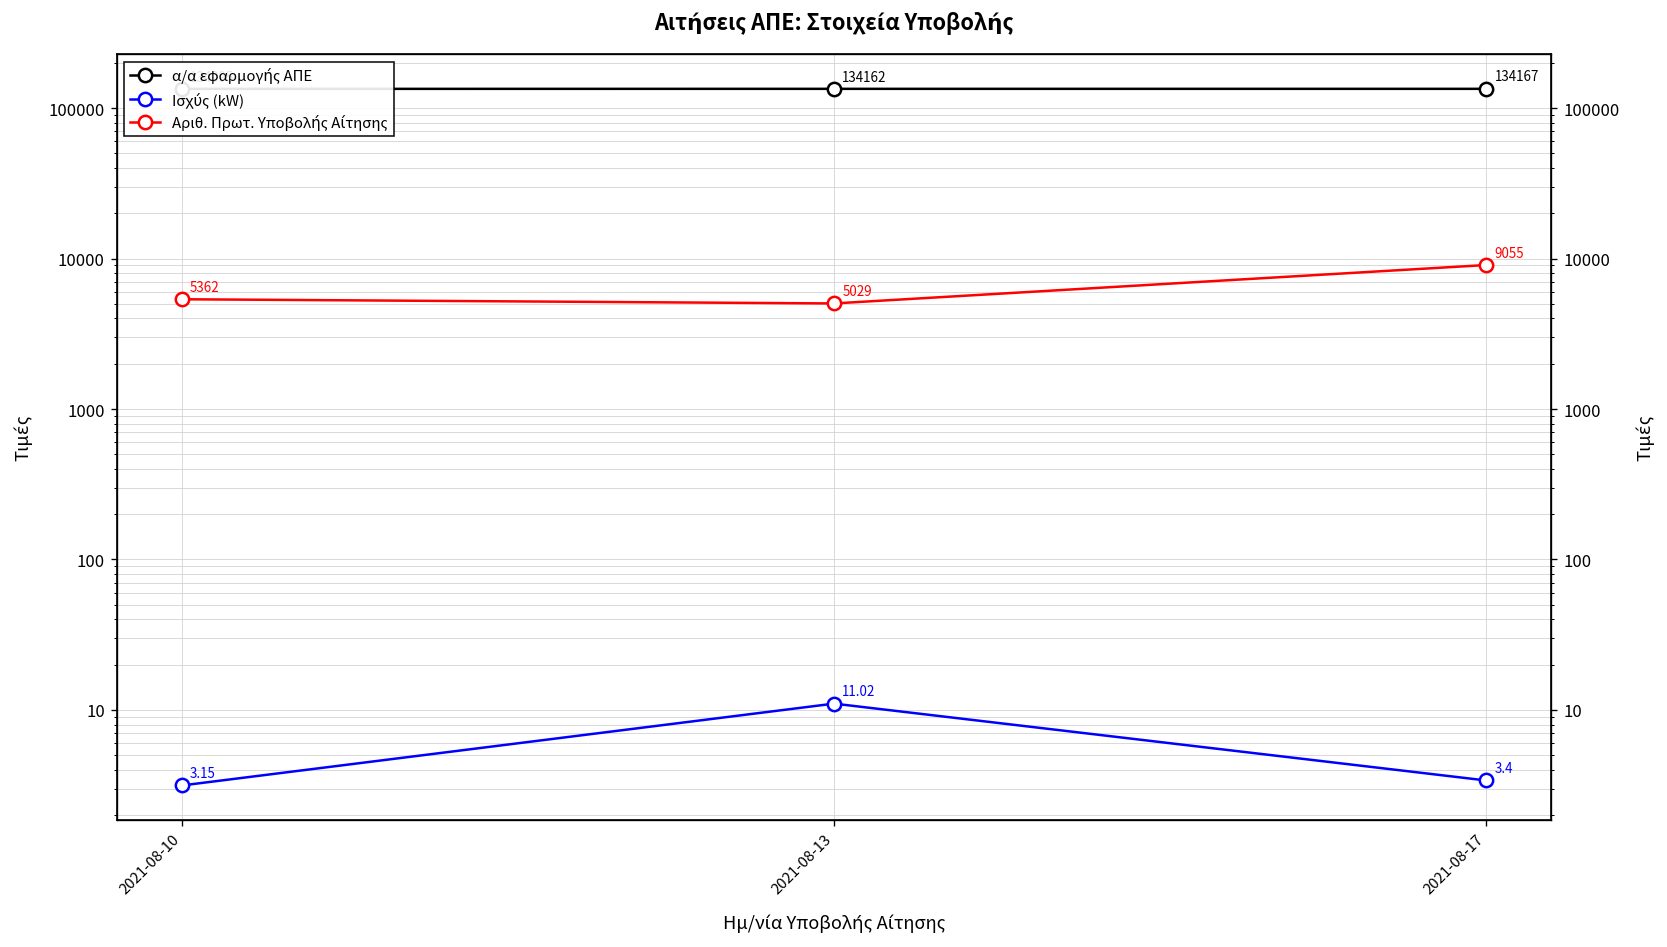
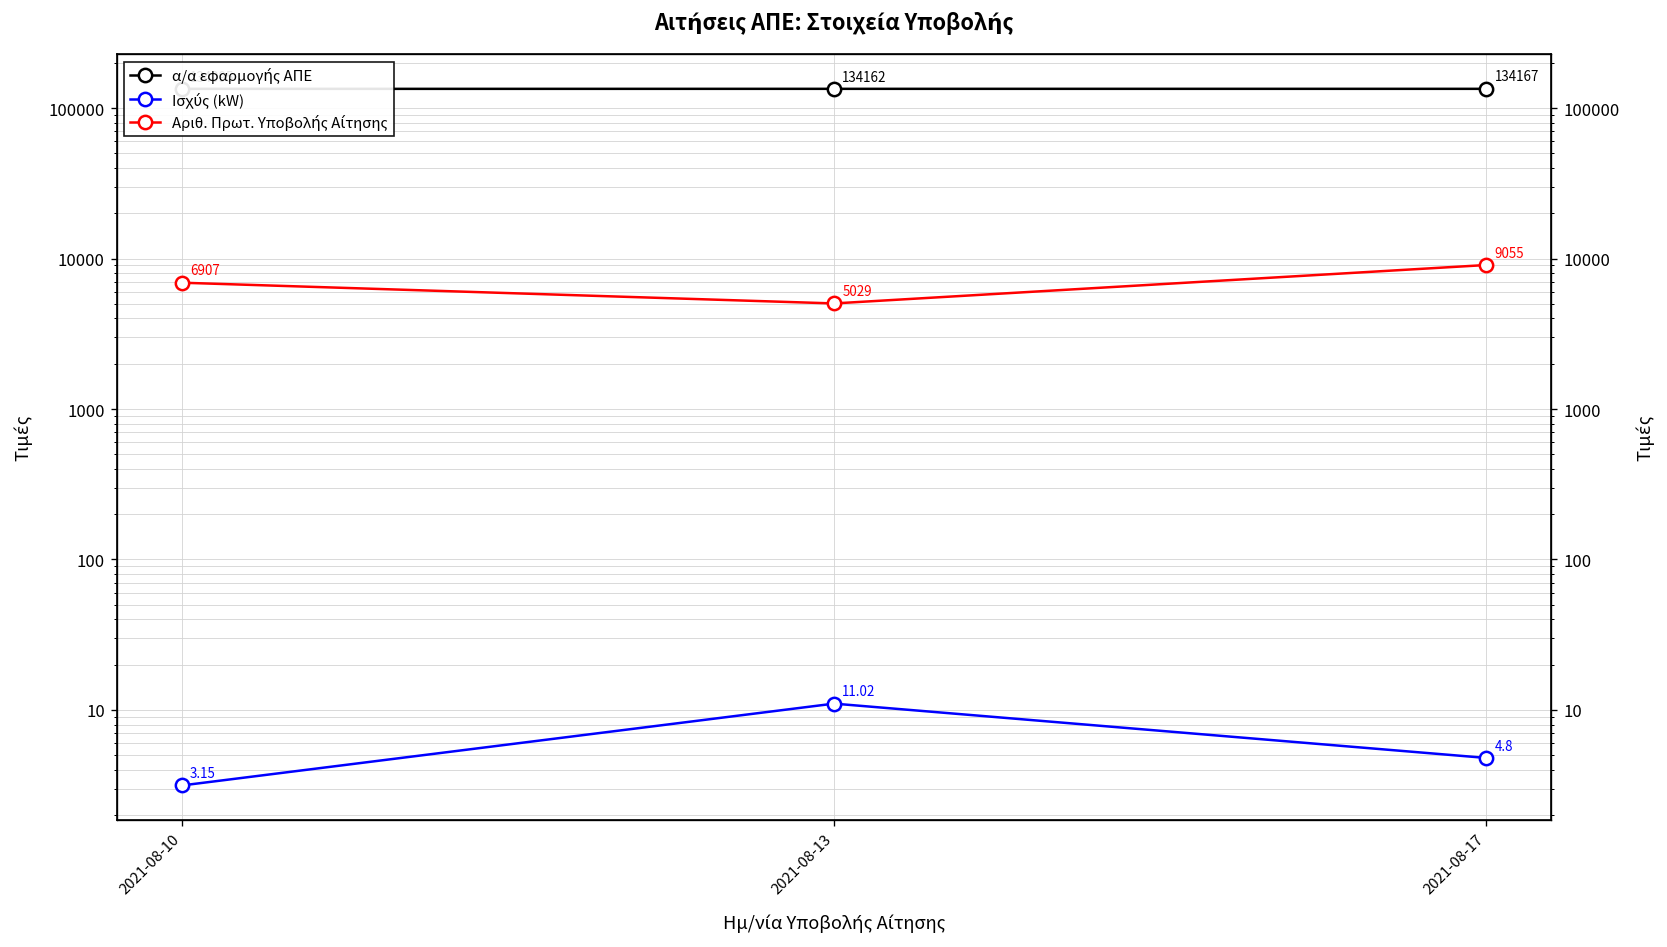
Αριθ. Πρωτ. Υποβολής Αίτησης, 2021-08-10: 5362 -> 6907
Ισχύς (kW), 2021-08-17: 3.4 -> 4.8
